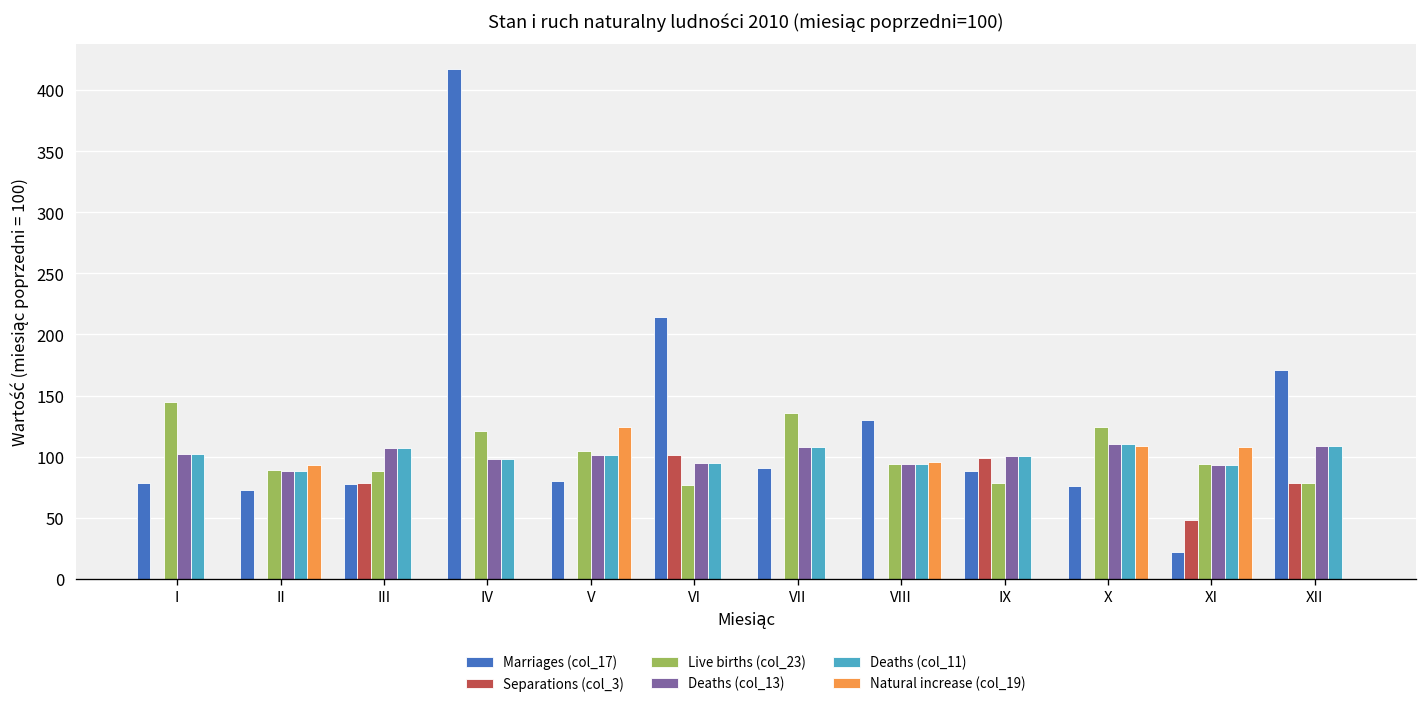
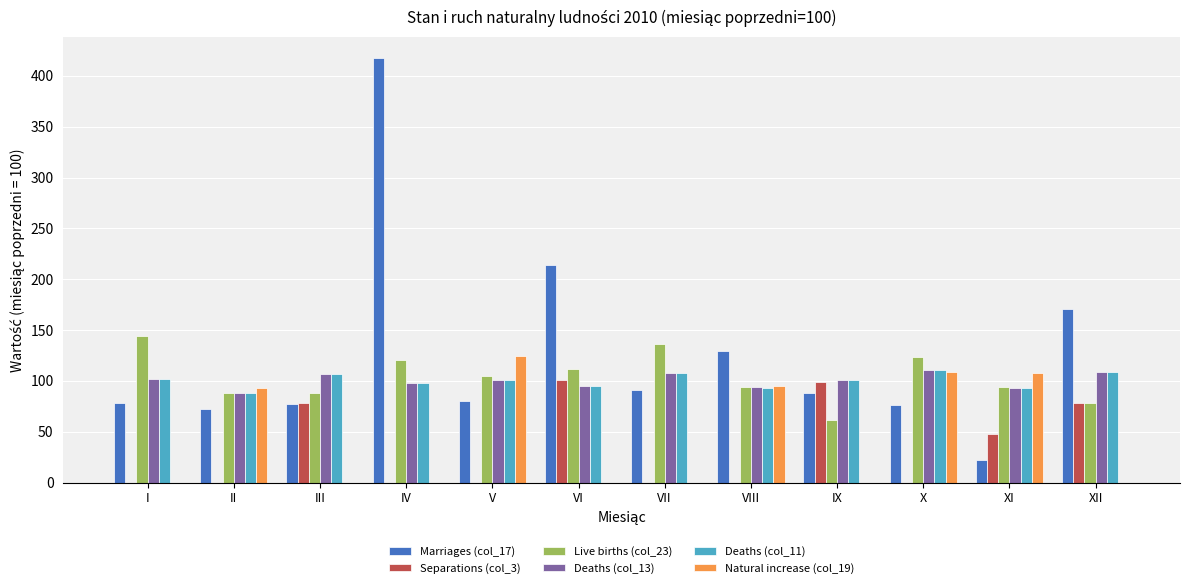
Live births (col_23), VI: 77 -> 112
Live births (col_23), IX: 79 -> 61
